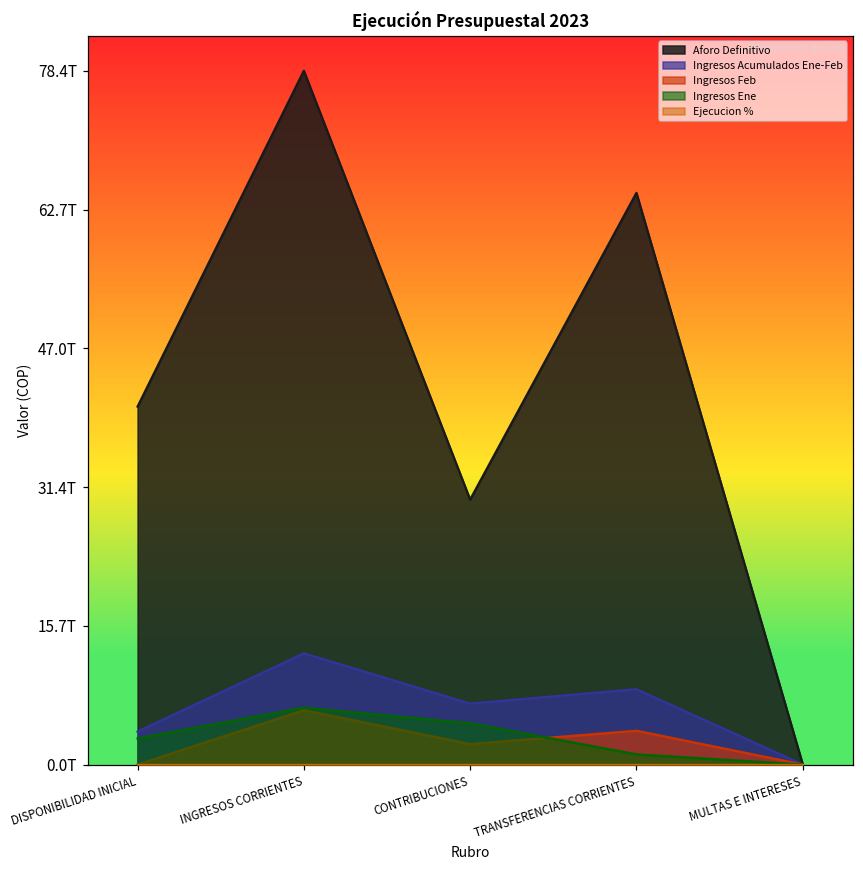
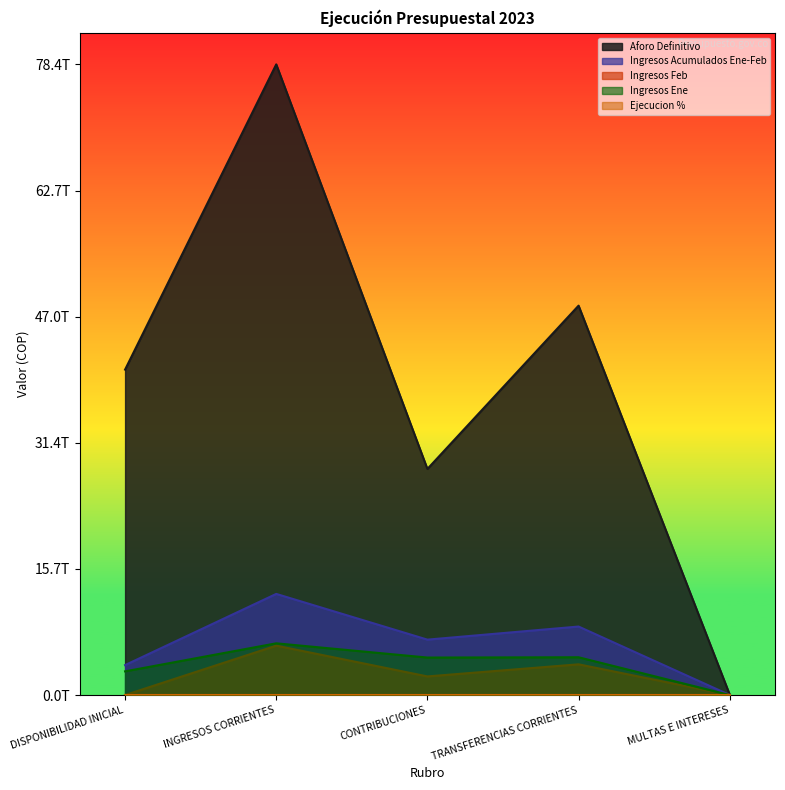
Aforo Definitivo, CONTRIBUCIONES: 30T -> 28T
Aforo Definitivo, TRANSFERENCIAS CORRIENTES: 65T -> 48T
Ingresos Ene, TRANSFERENCIAS CORRIENTES: 1T -> 5T
